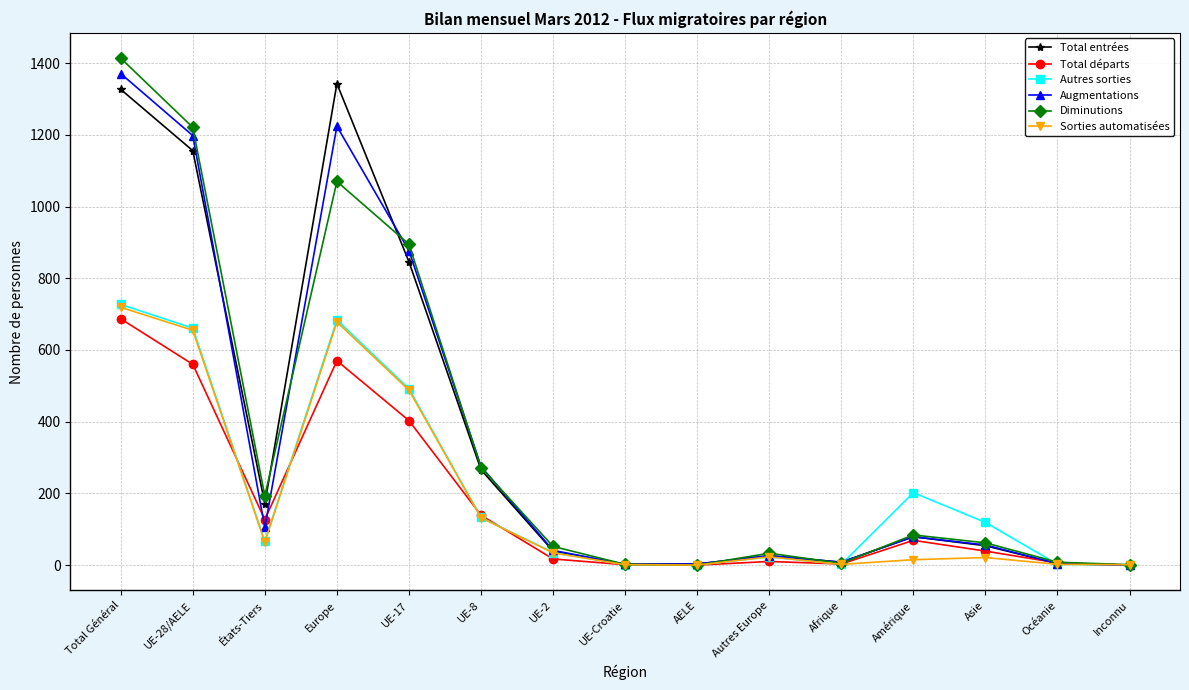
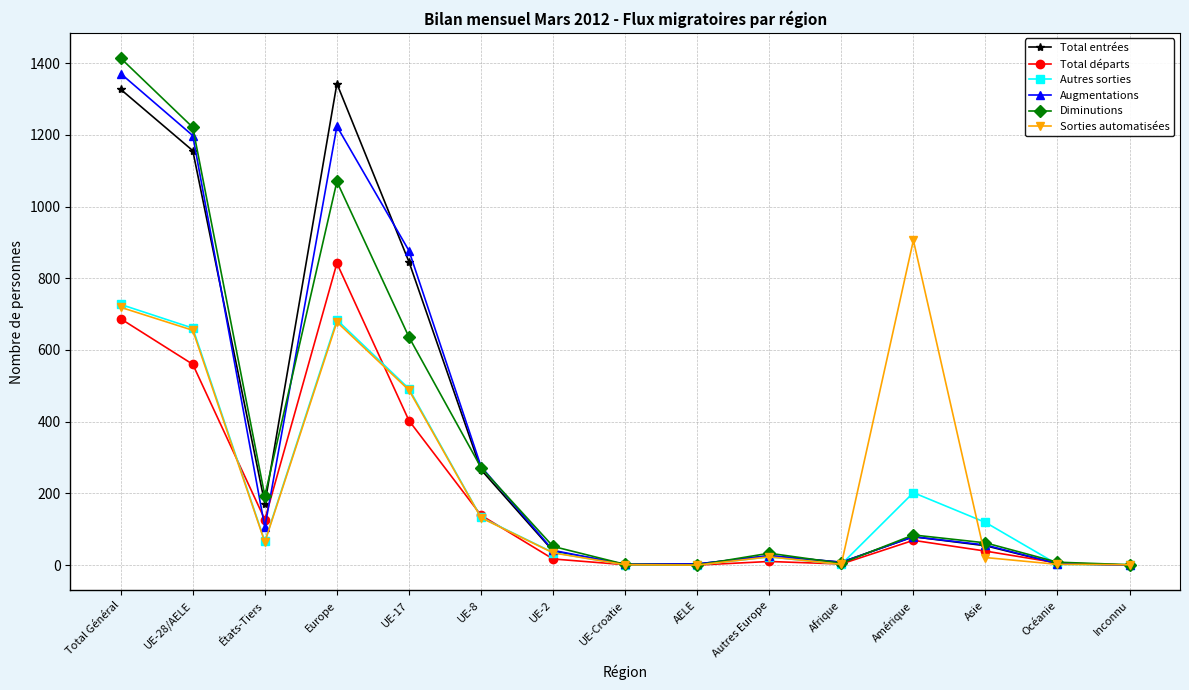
Total départs, Europe: 570 -> 840
Diminutions, UE-17: 900 -> 640
Sorties automatisées, Amérique: 20 -> 910
